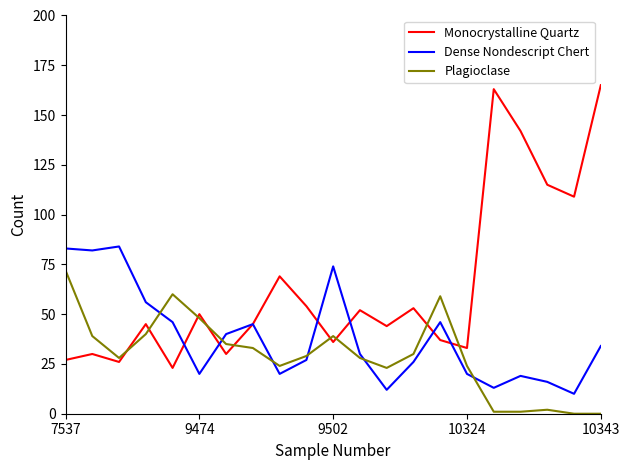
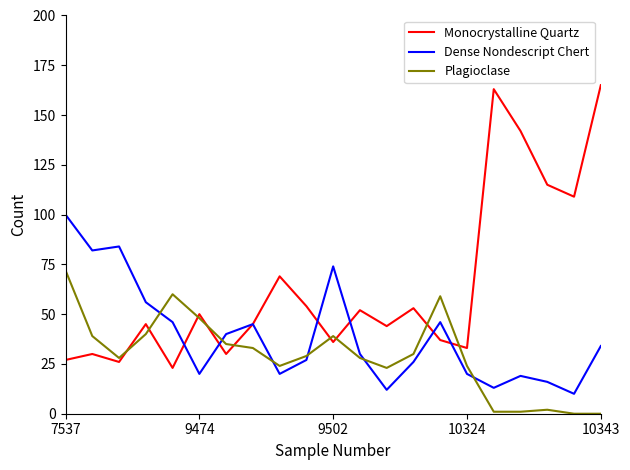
Dense Nondescript Chert, 7537: 83 -> 100
